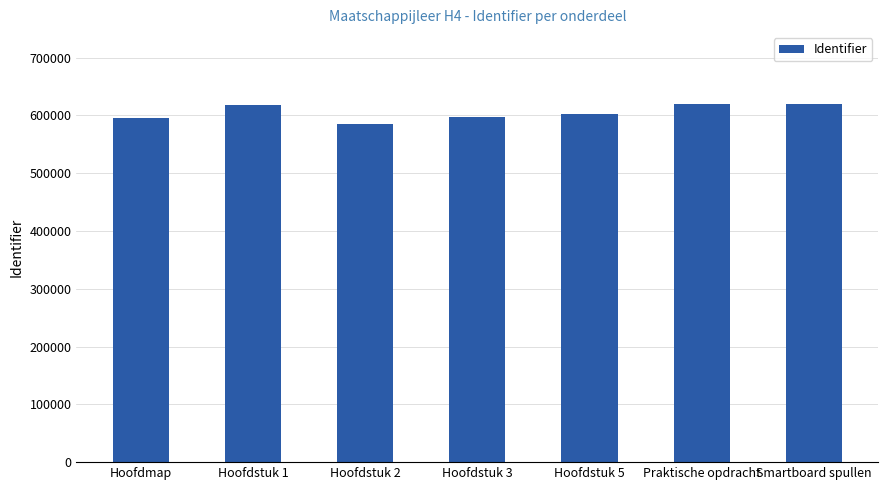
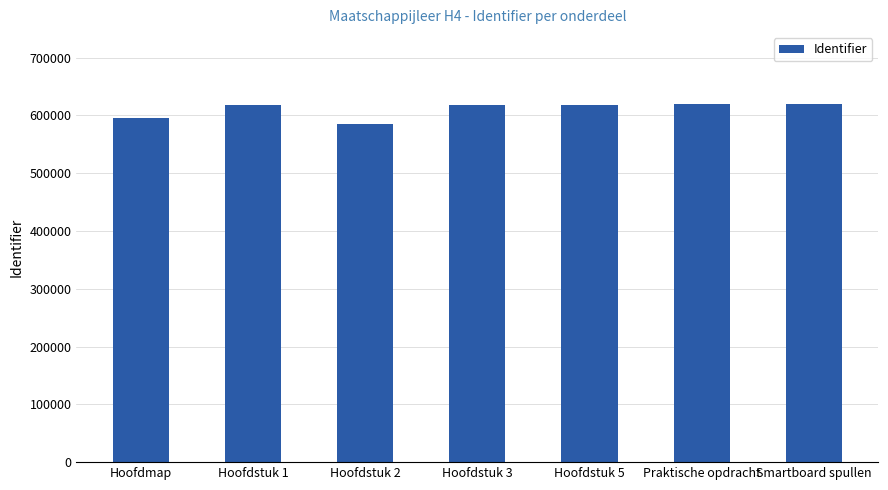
Hoofdstuk 3: 600000 -> 620000
Hoofdstuk 5: 600000 -> 620000
